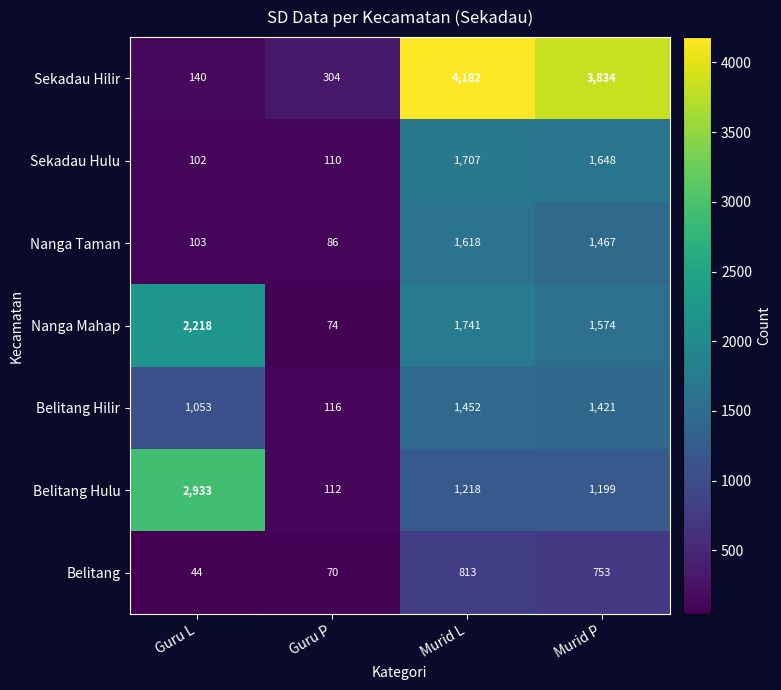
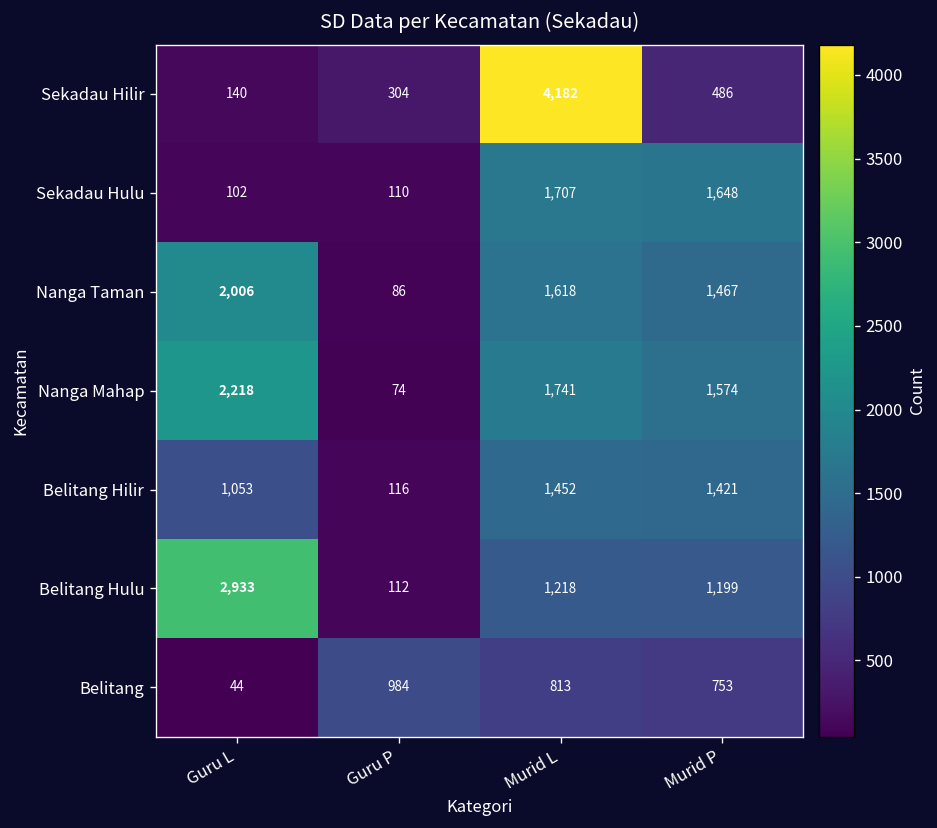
Sekadau Hilir, Murid P: 3,834 -> 486
Nanga Taman, Guru L: 103 -> 2,006
Belitang, Guru P: 70 -> 984
